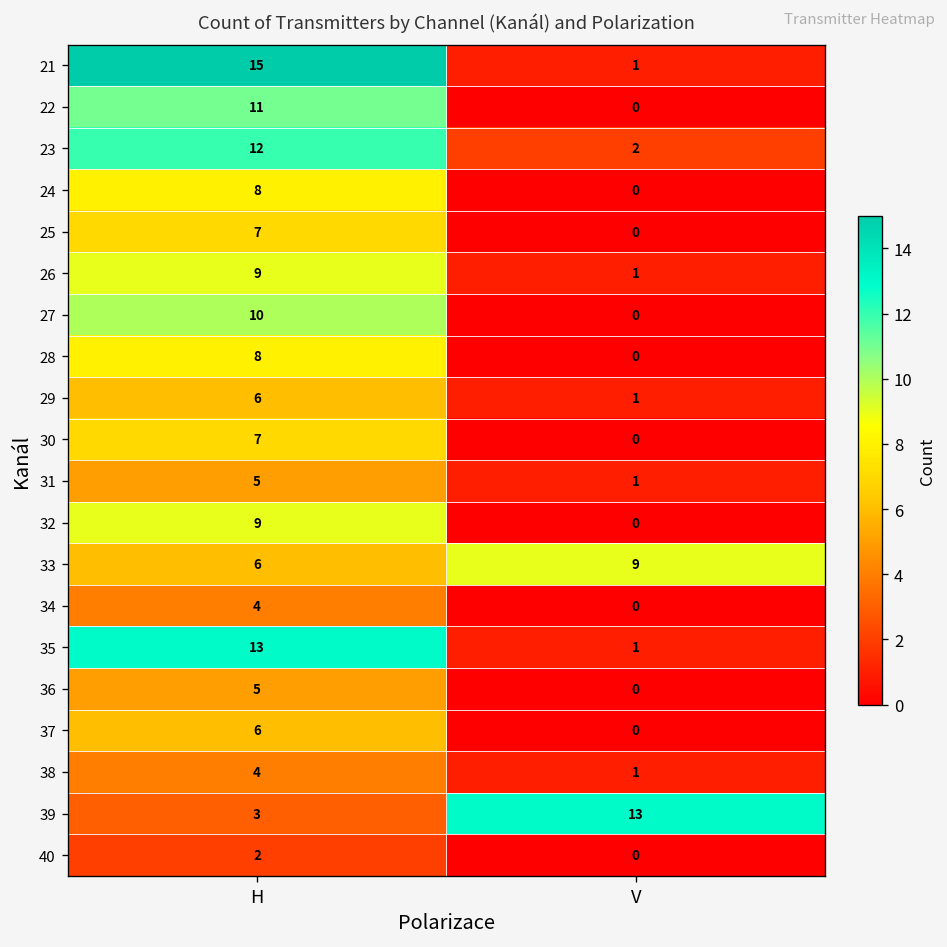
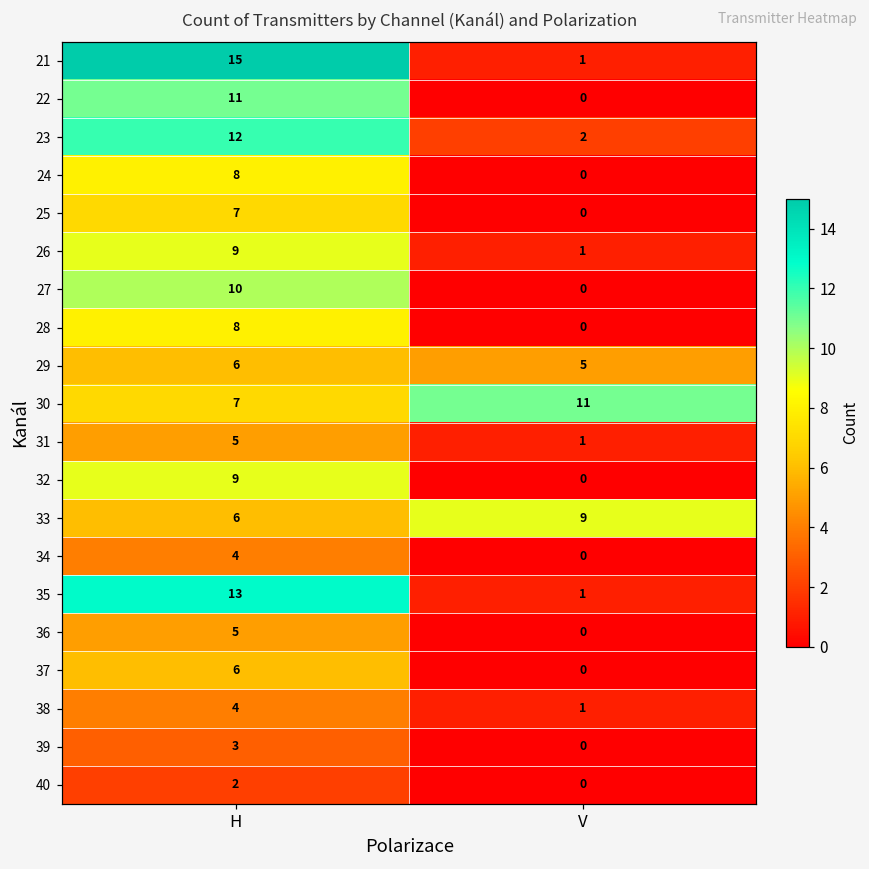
29, V: 1 -> 5
30, V: 0 -> 11
39, V: 13 -> 0
